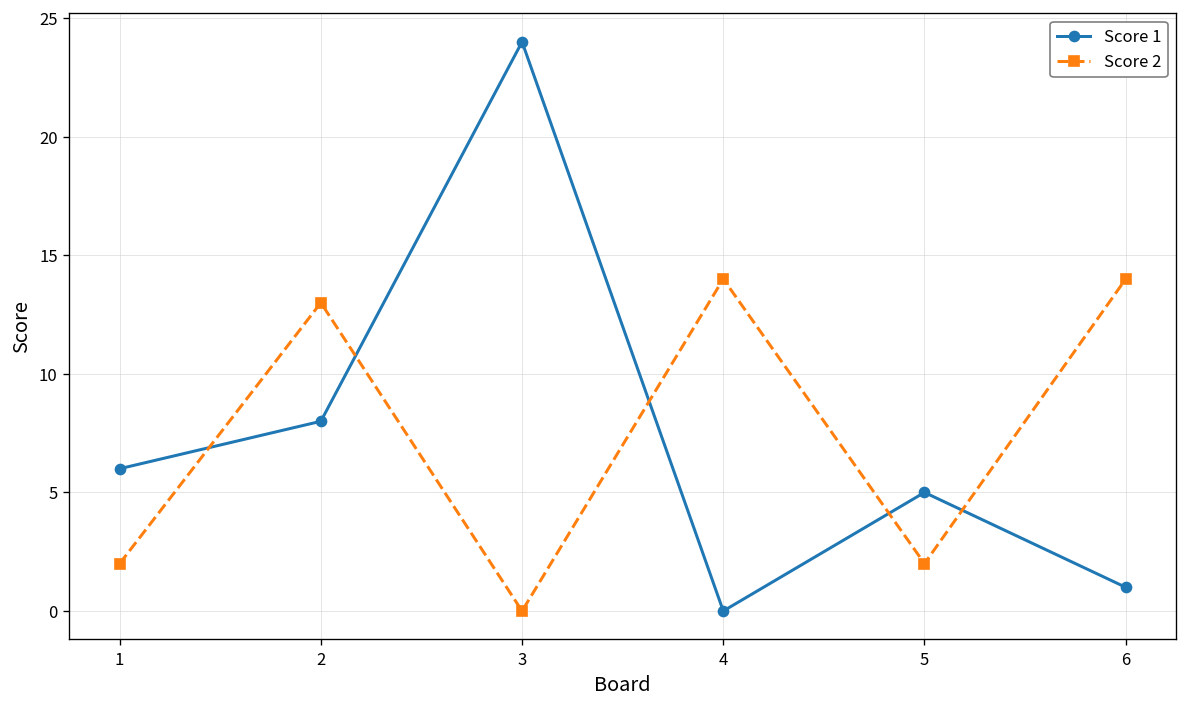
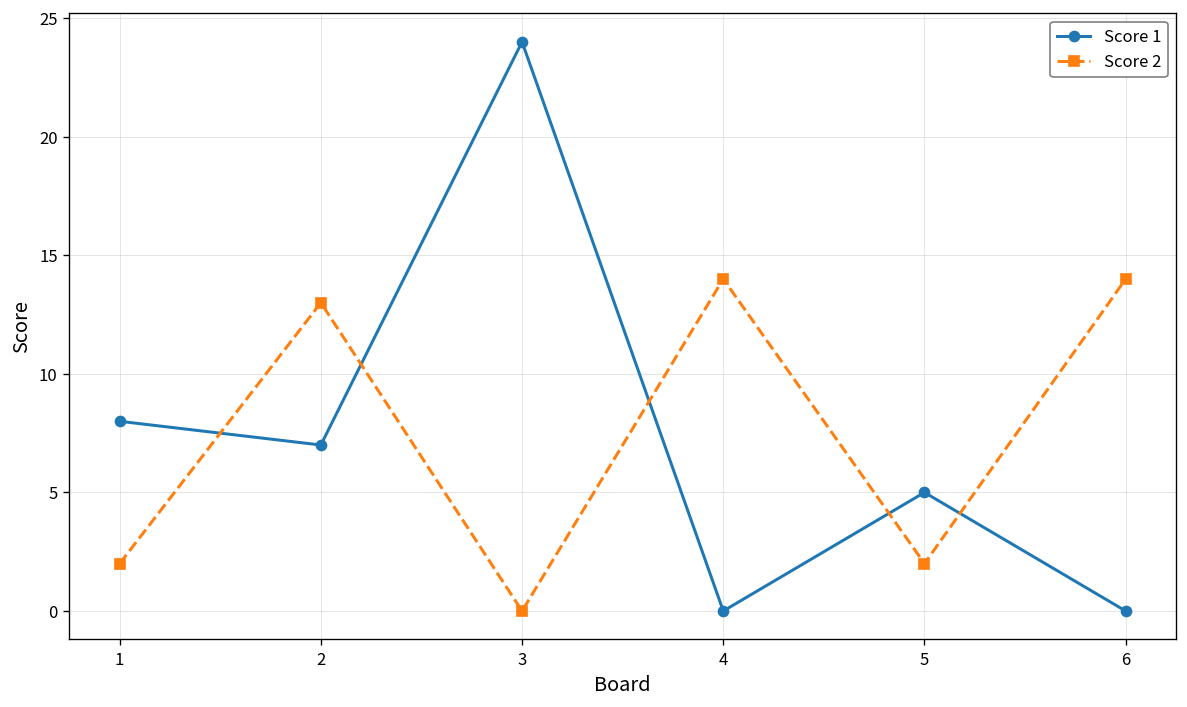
Score 1, 1: 6 -> 8
Score 1, 2: 8 -> 7
Score 1, 6: 1 -> 0
